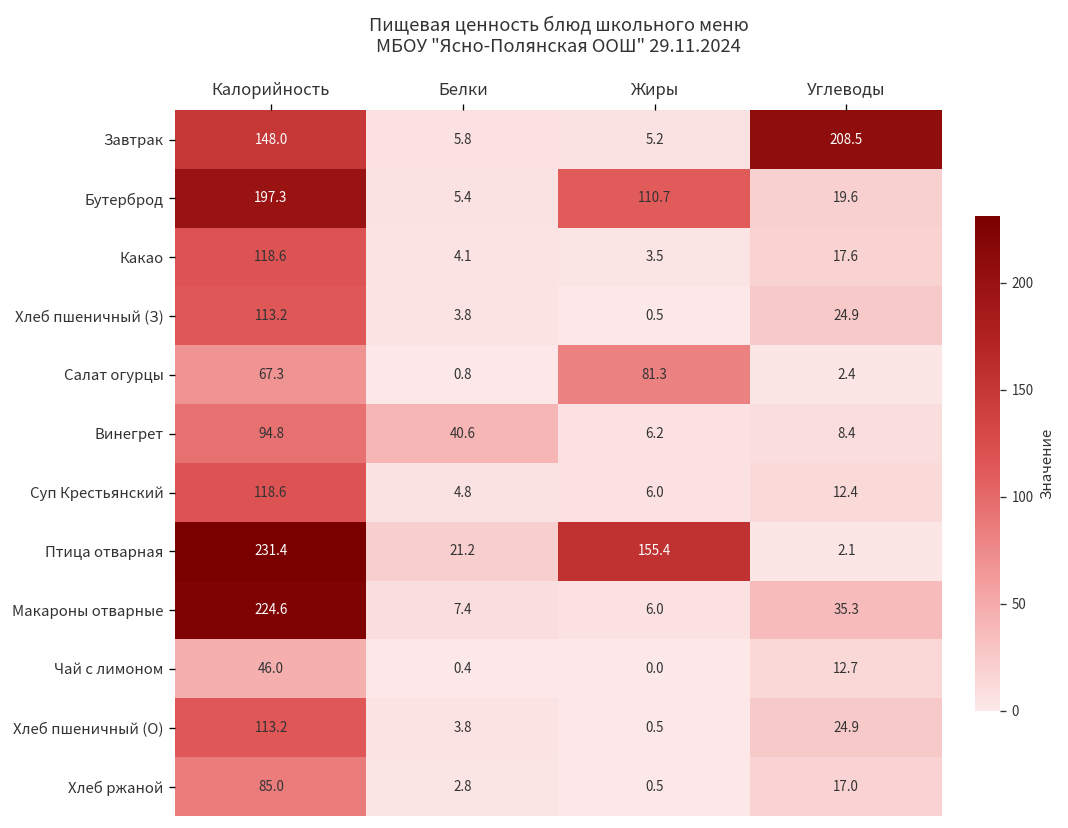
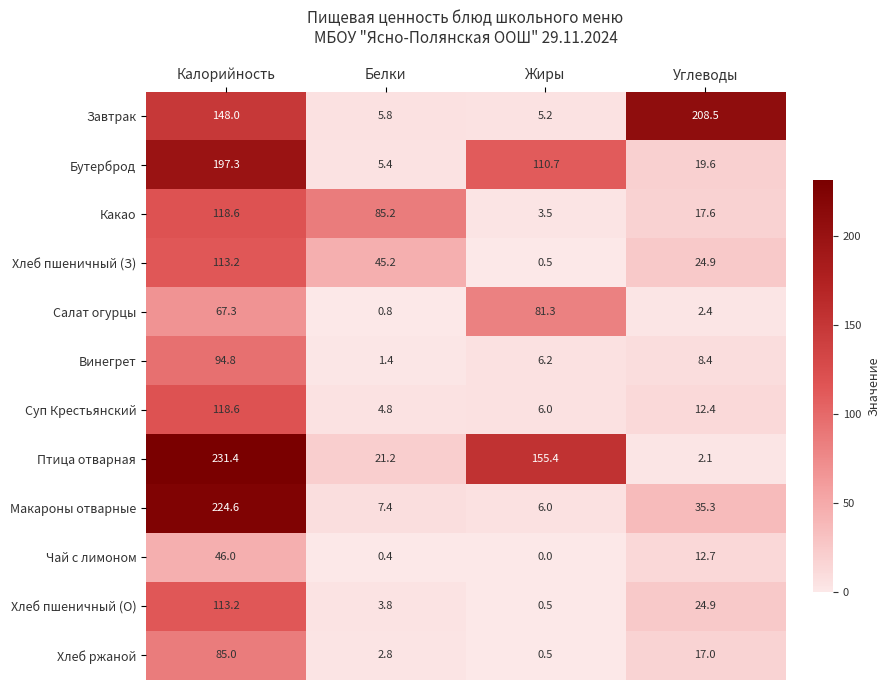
Какао, Белки: 4.1 -> 85.2
Хлеб пшеничный (З), Белки: 3.8 -> 45.2
Винегрет, Белки: 40.6 -> 1.4
